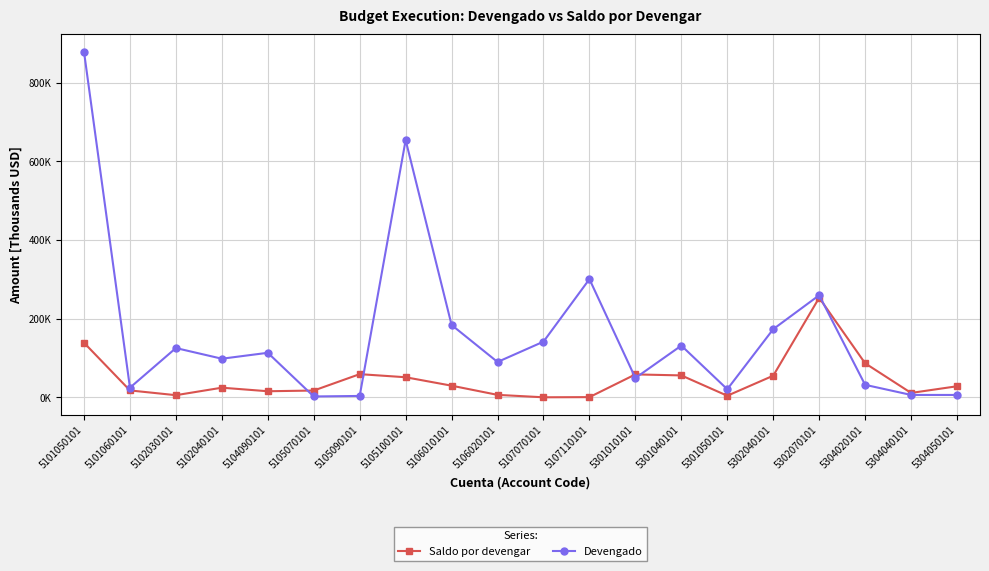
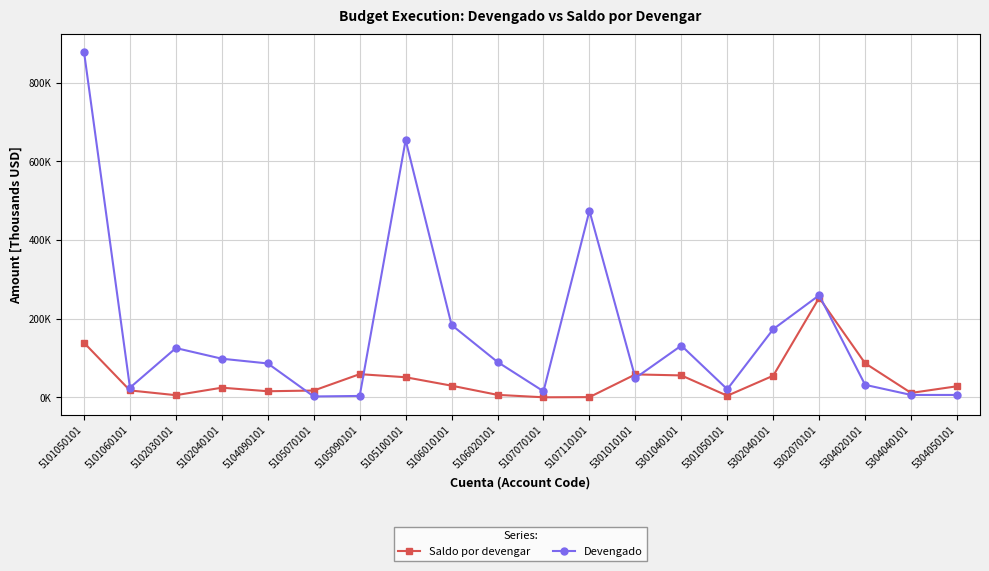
Devengado, 5104090101: 110000 -> 90000
Devengado, 5107070101: 140000 -> 20000
Devengado, 5107110101: 300000 -> 470000
